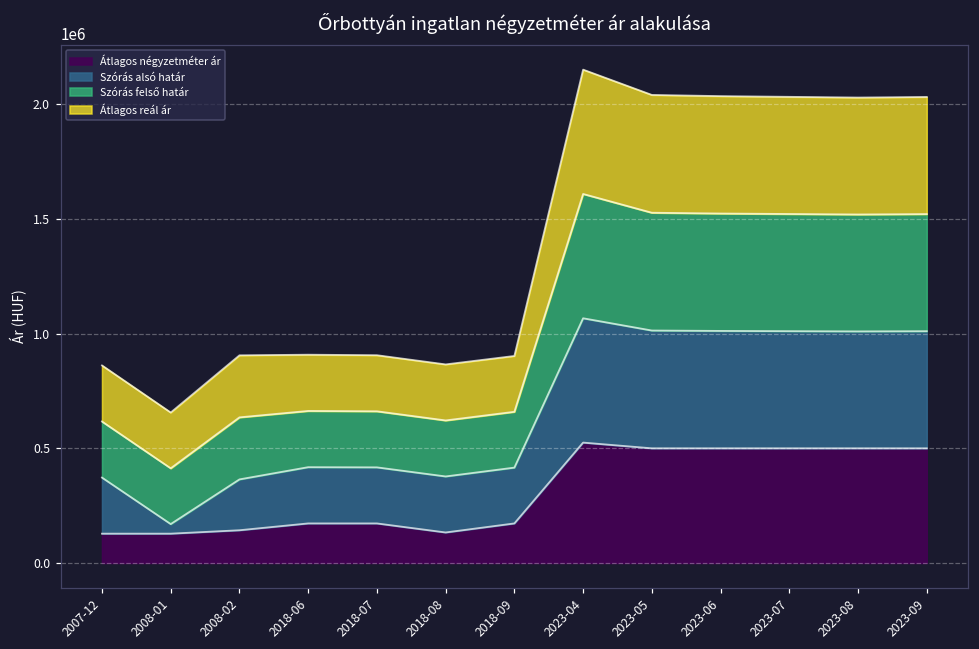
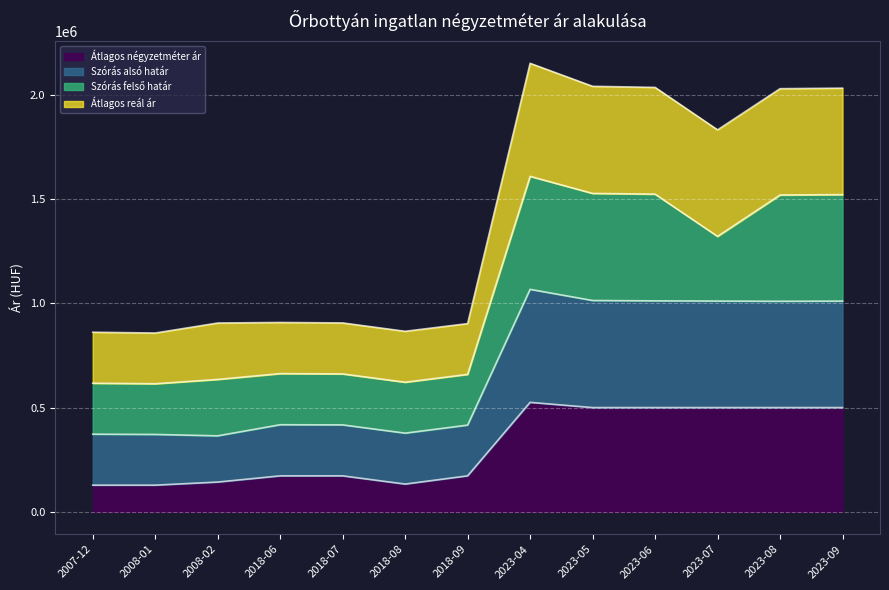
Szórás alsó határ, 2008-01: 40000 -> 240000
Szórás felső határ, 2023-07: 510000 -> 310000
